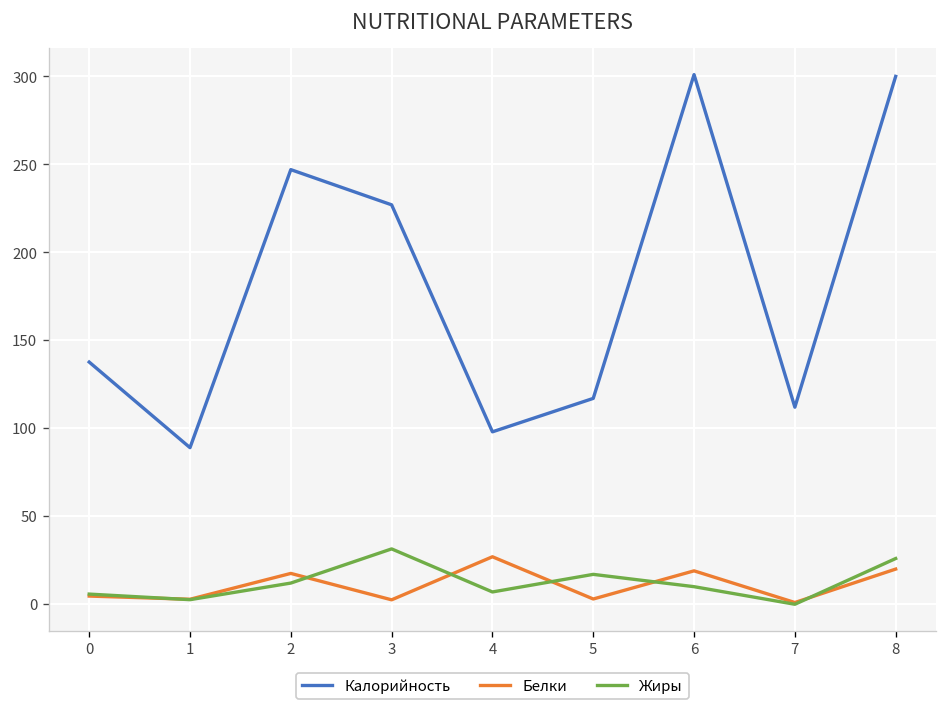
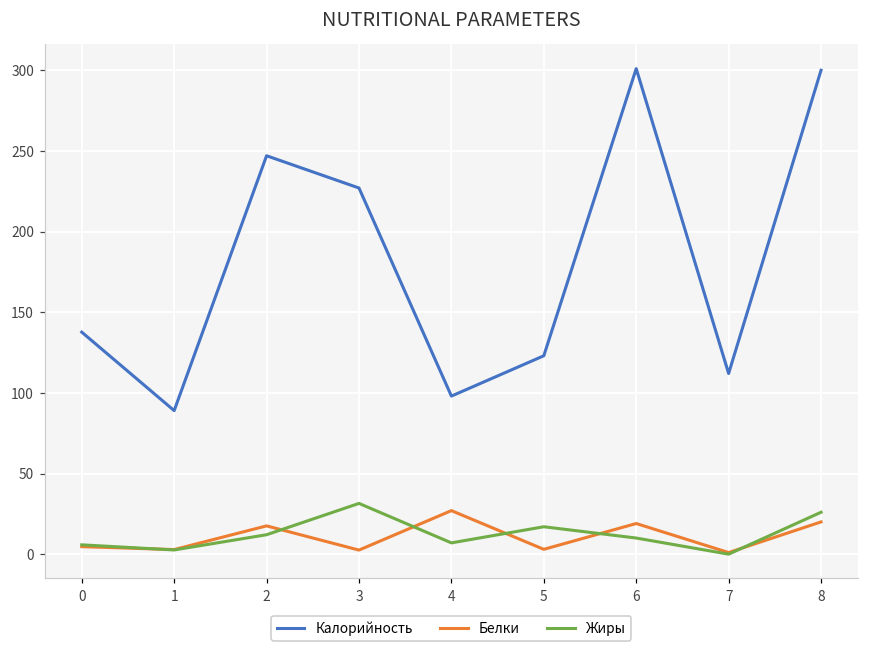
Калорийность, 5: 117 -> 123
